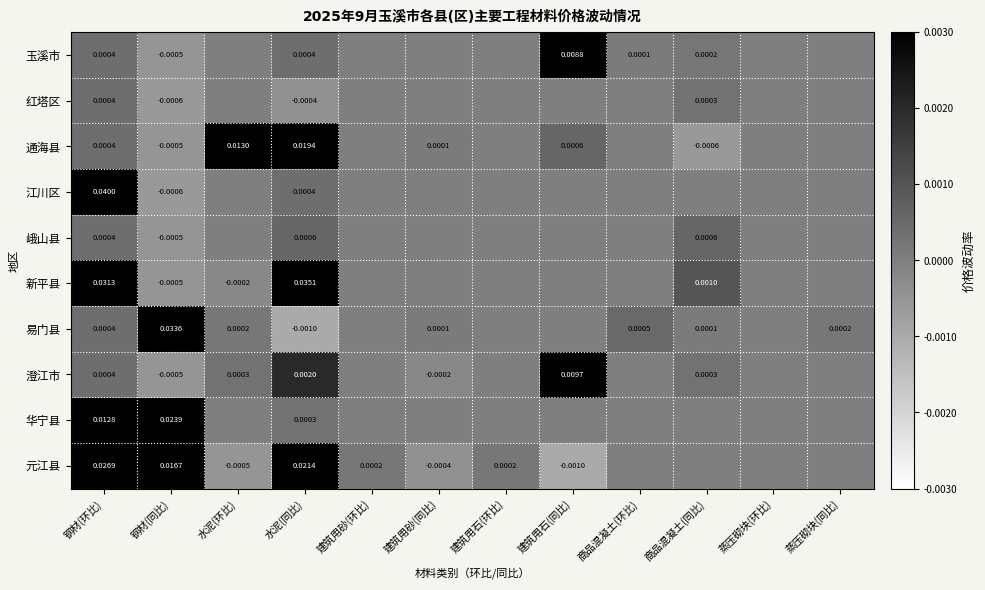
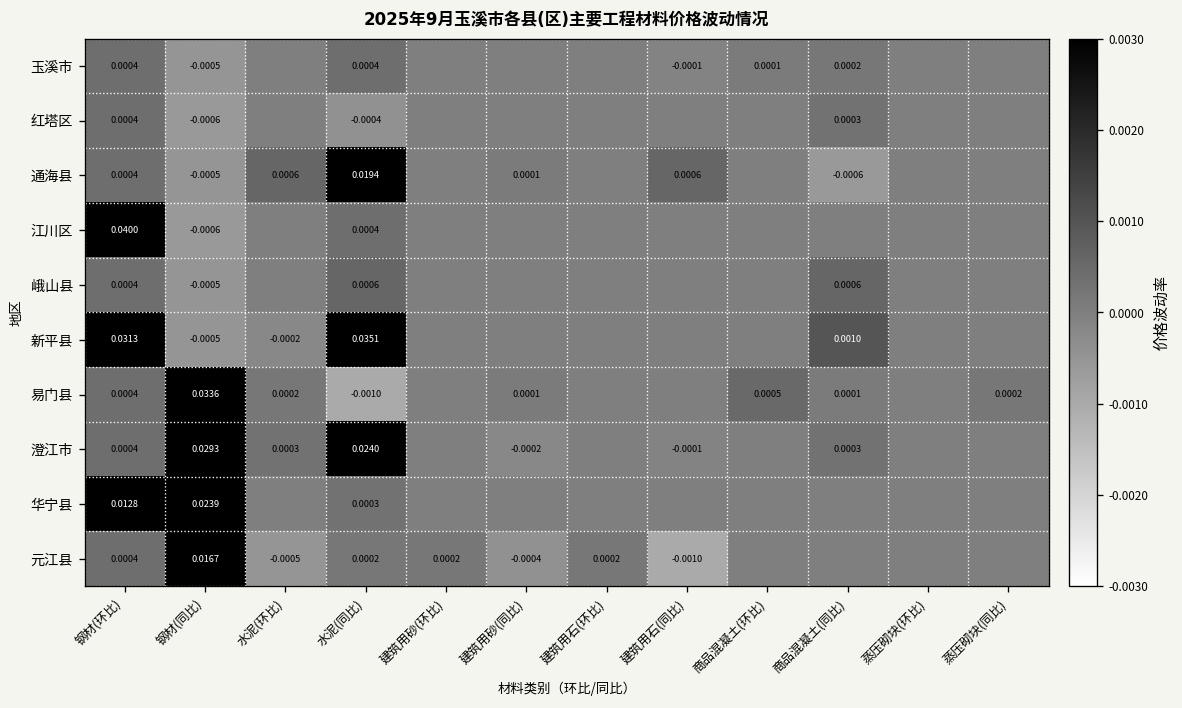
玉溪市, 建筑用石(同比): 0.0088 -> -0.0001
通海县, 水泥(环比): 0.0130 -> 0.0006
澄江市, 钢材(同比): -0.0005 -> 0.0293
澄江市, 水泥(同比): 0.0020 -> 0.0240
澄江市, 建筑用石(同比): 0.0097 -> -0.0001
元江县, 钢材(环比): 0.0269 -> 0.0004
元江县, 水泥(同比): 0.0214 -> 0.0002
